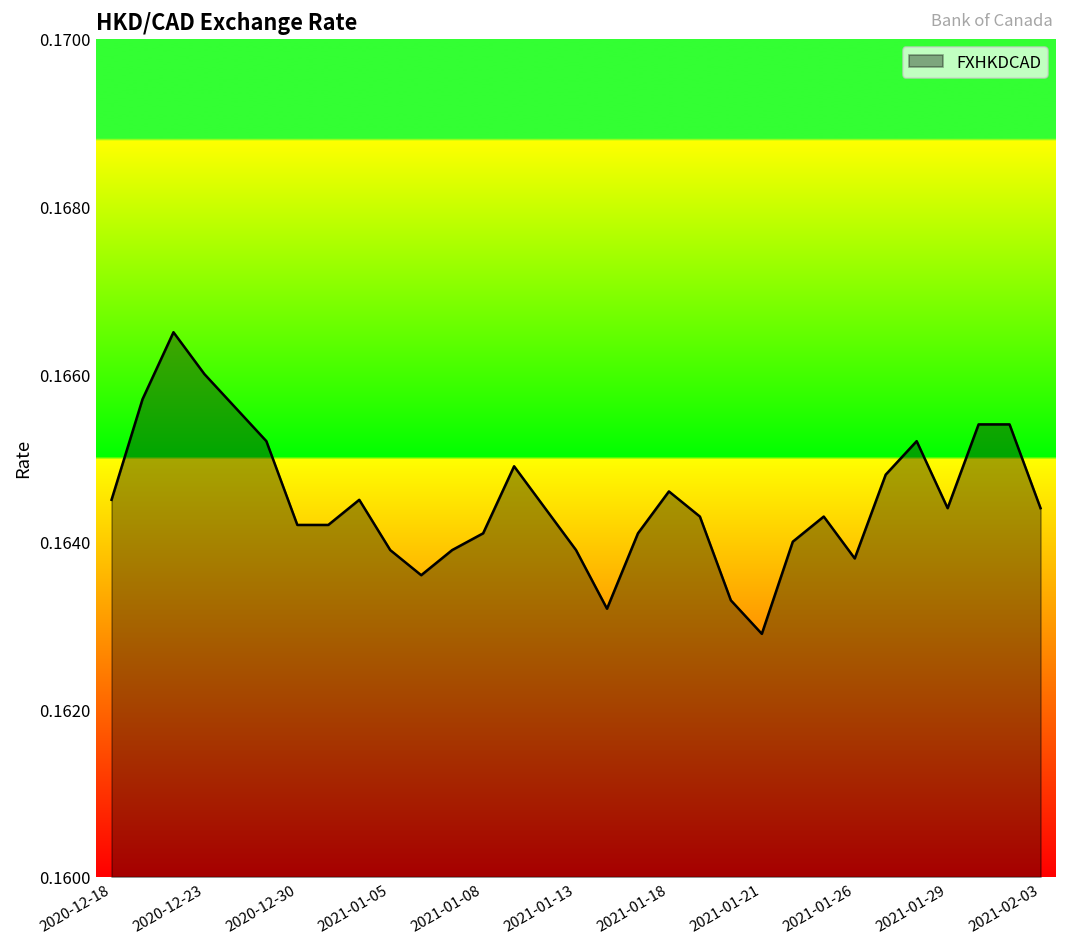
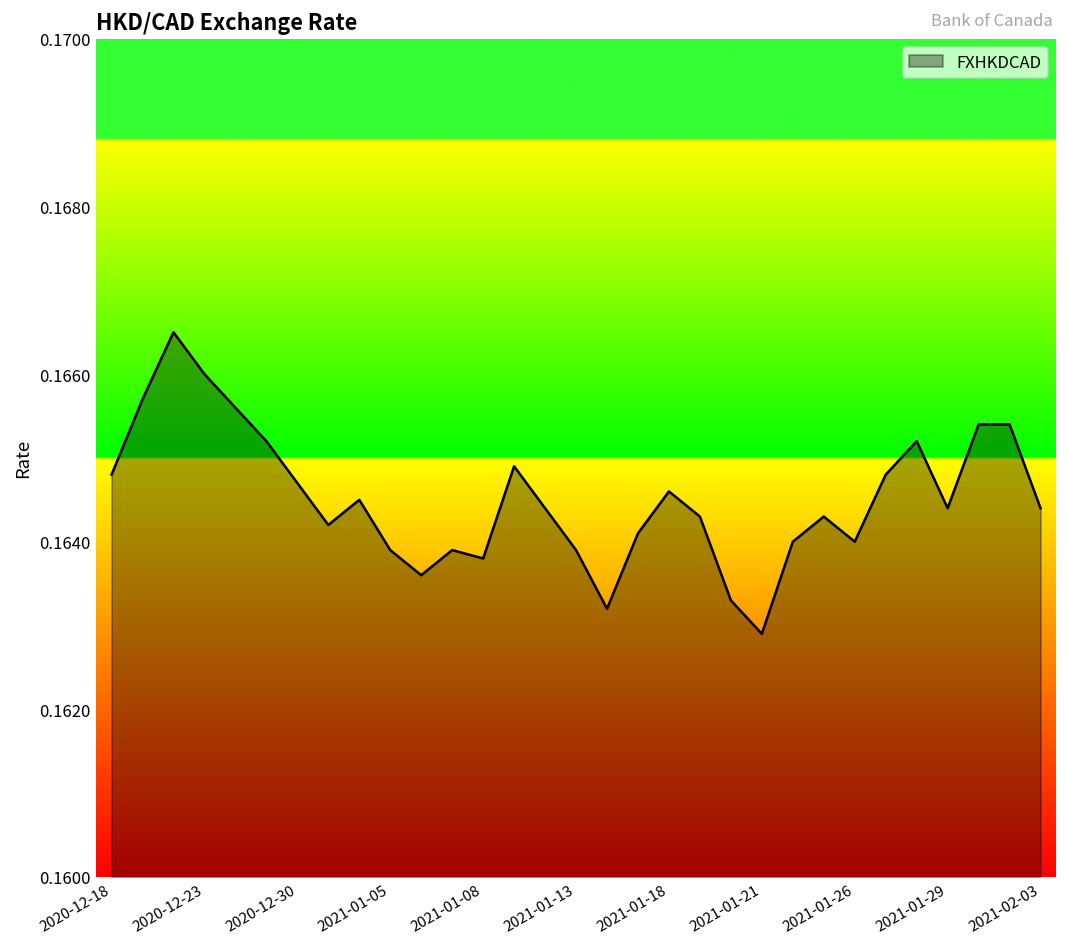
2020-12-18: 0.1645 -> 0.1648
2020-12-30: 0.1642 -> 0.1647
2021-01-08: 0.1641 -> 0.1638
2021-01-26: 0.1638 -> 0.1640
